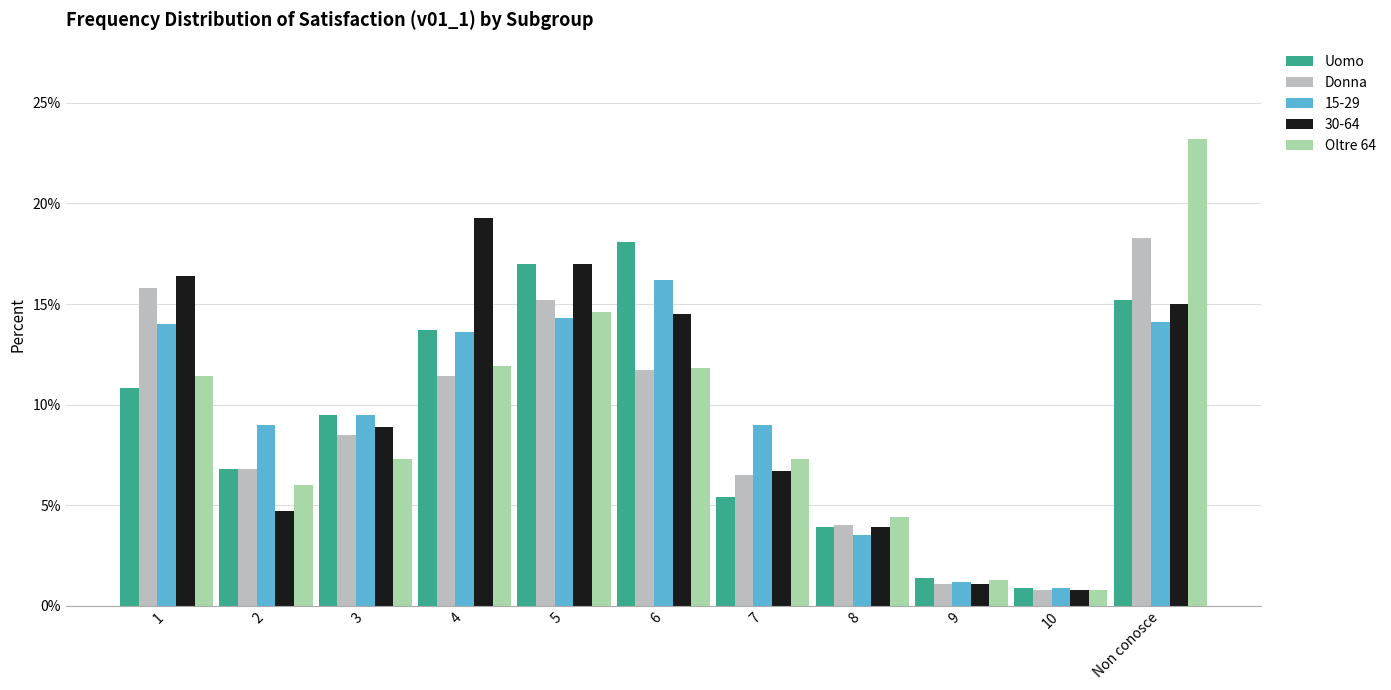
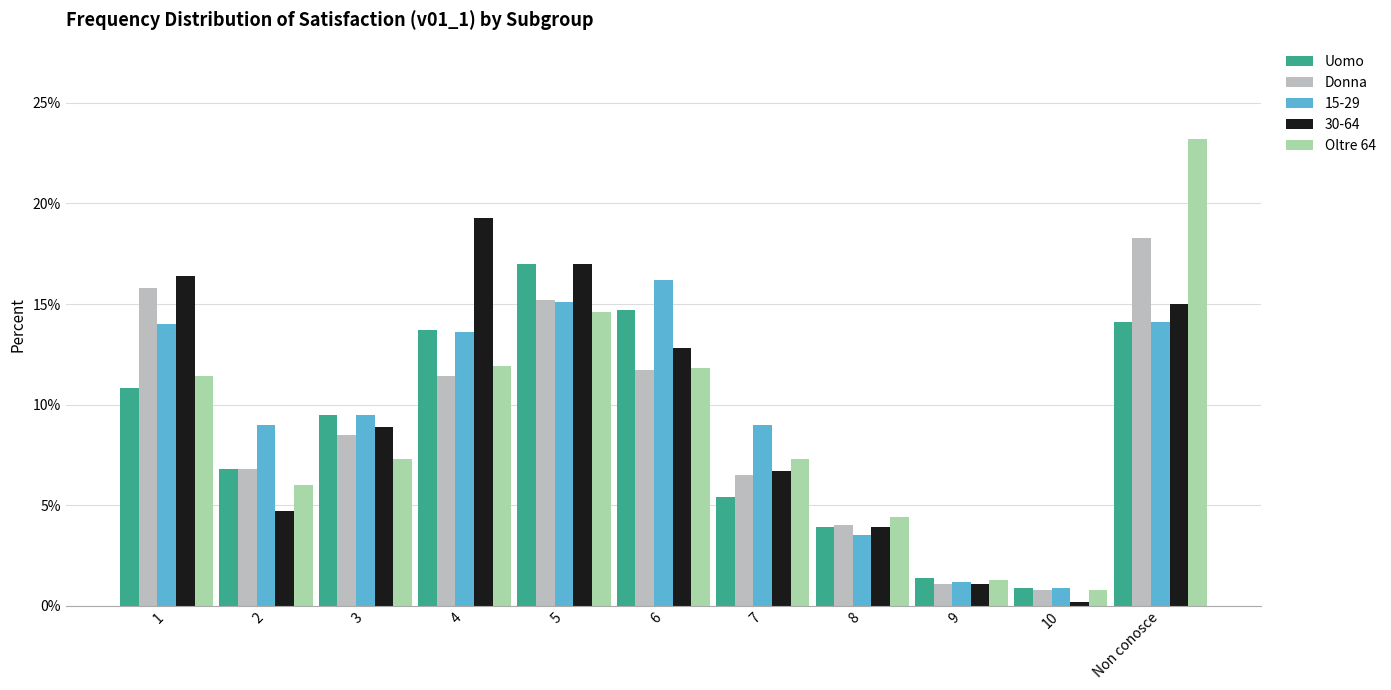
15-29, 5: 14.3% -> 15.1%
Uomo, 6: 18.1% -> 14.7%
30-64, 6: 14.5% -> 12.8%
30-64, 10: 0.8% -> 0.2%
Uomo, Non conosce: 15.2% -> 14.1%
